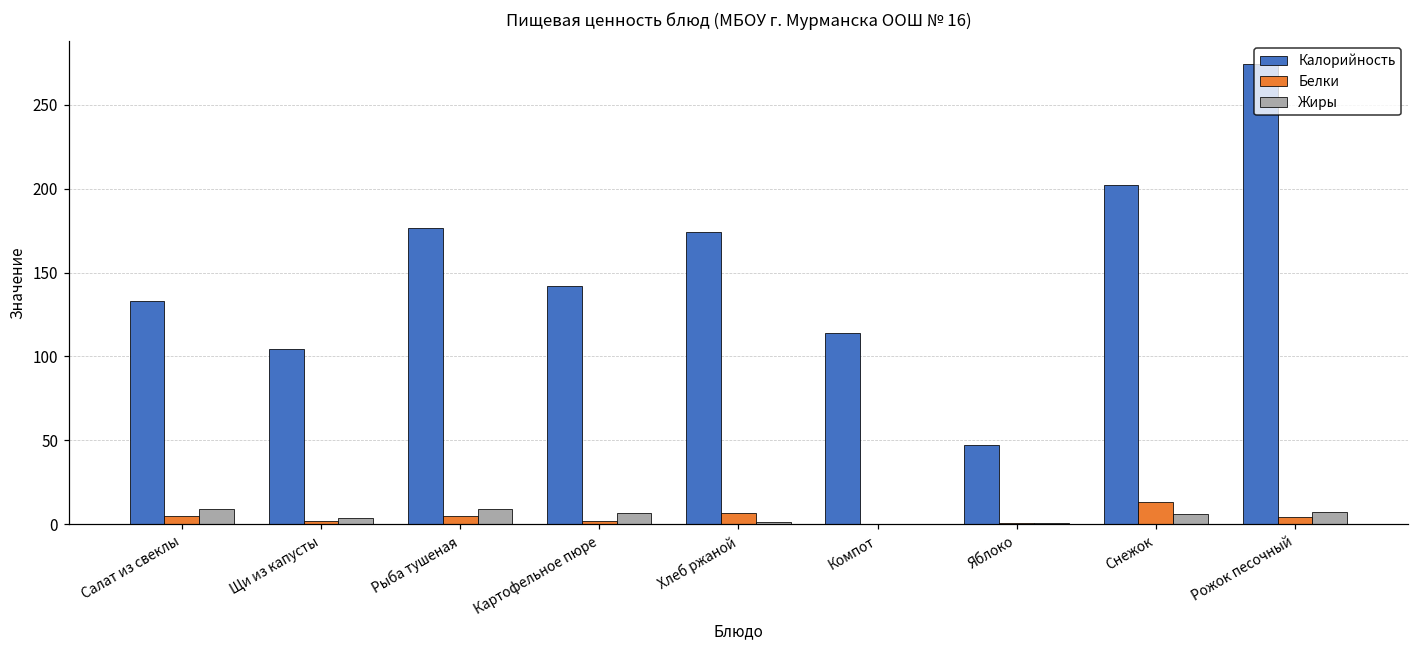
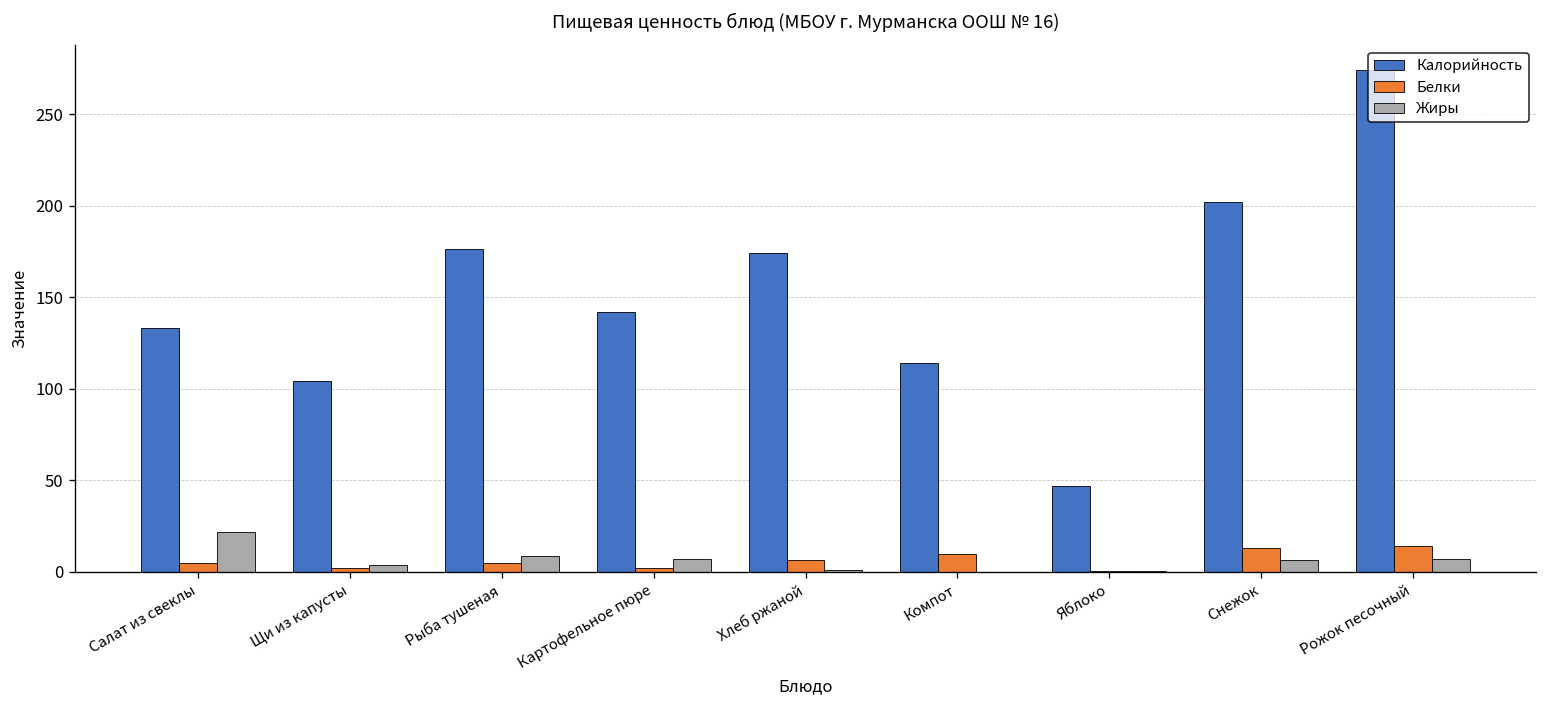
Жиры, Салат из свеклы: 9 -> 22
Белки, Компот: 0 -> 10
Белки, Рожок песочный: 4 -> 14
